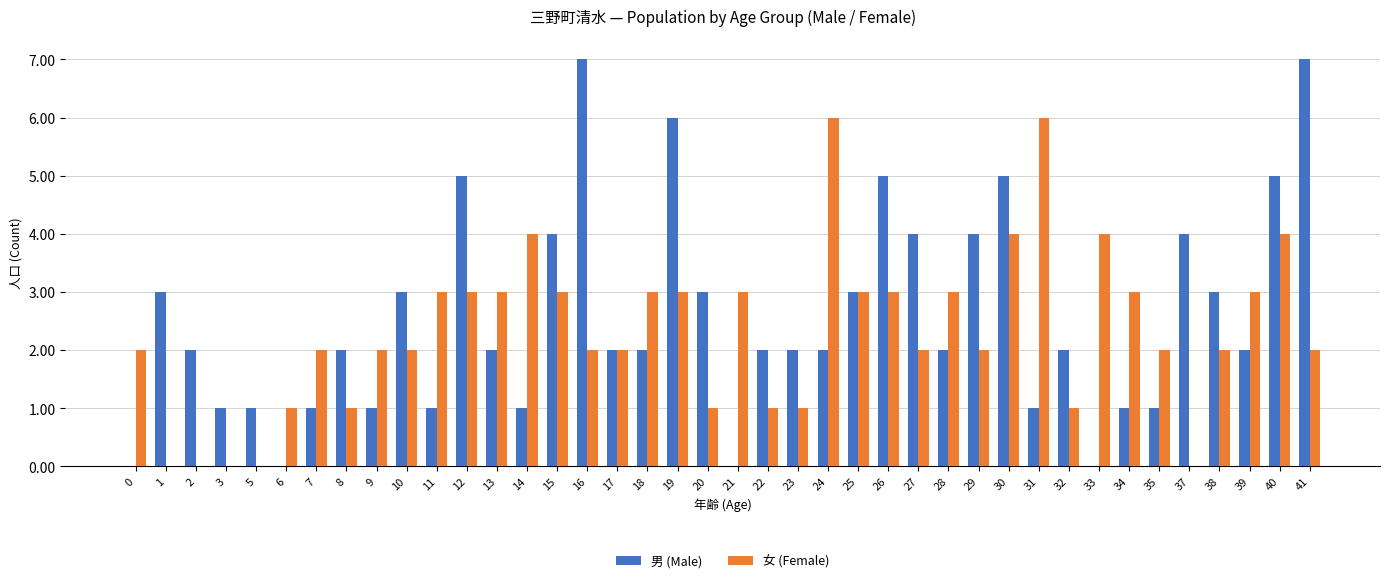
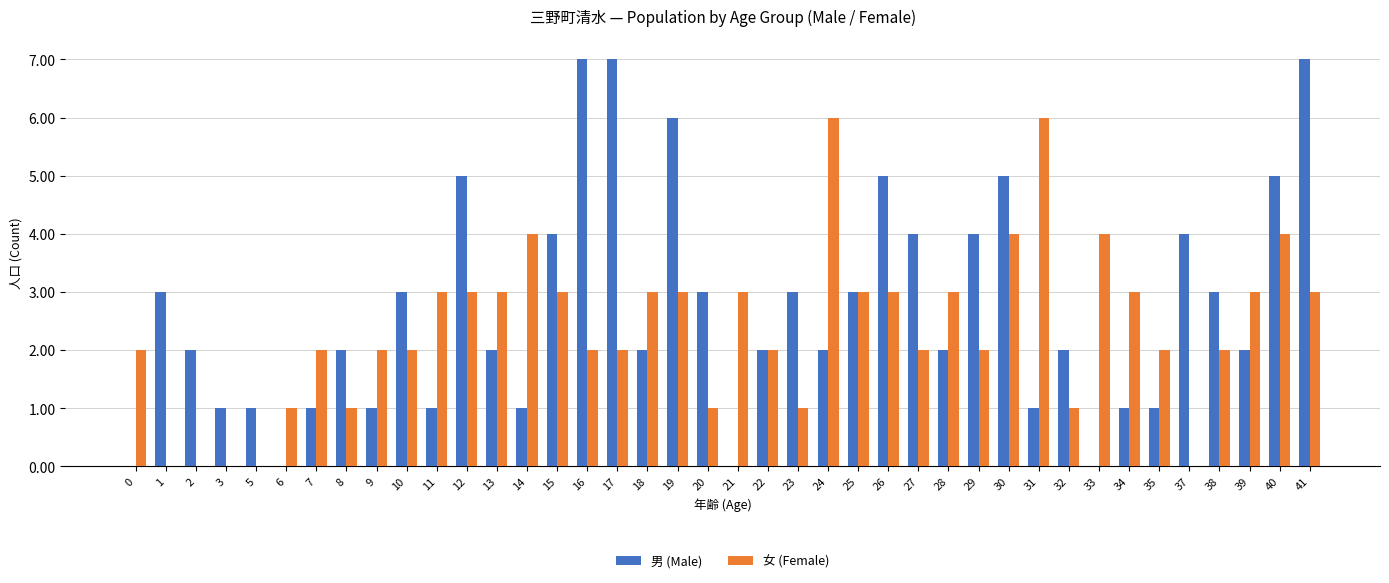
男 (Male), 17: 2 -> 7
女 (Female), 22: 1 -> 2
男 (Male), 23: 2 -> 3
女 (Female), 41: 2 -> 3
